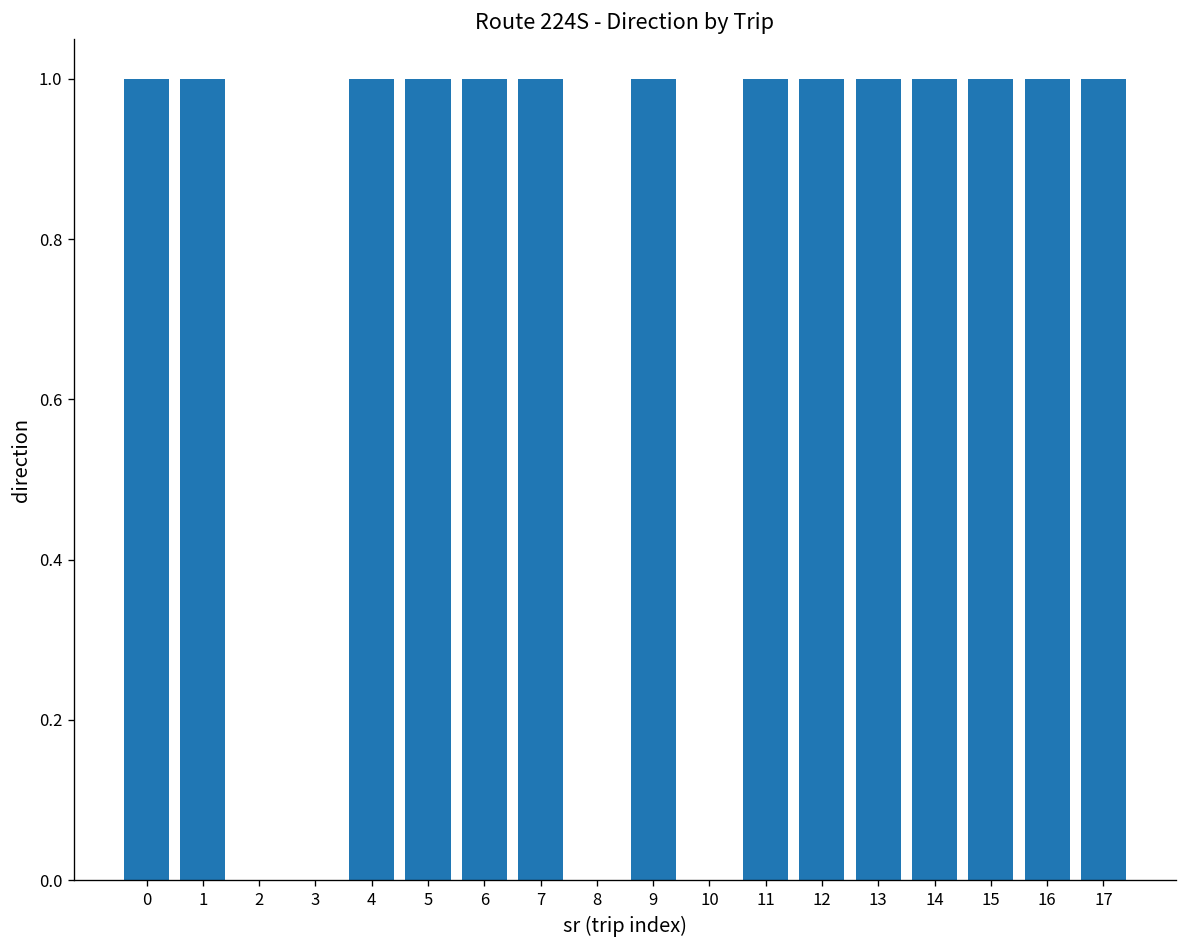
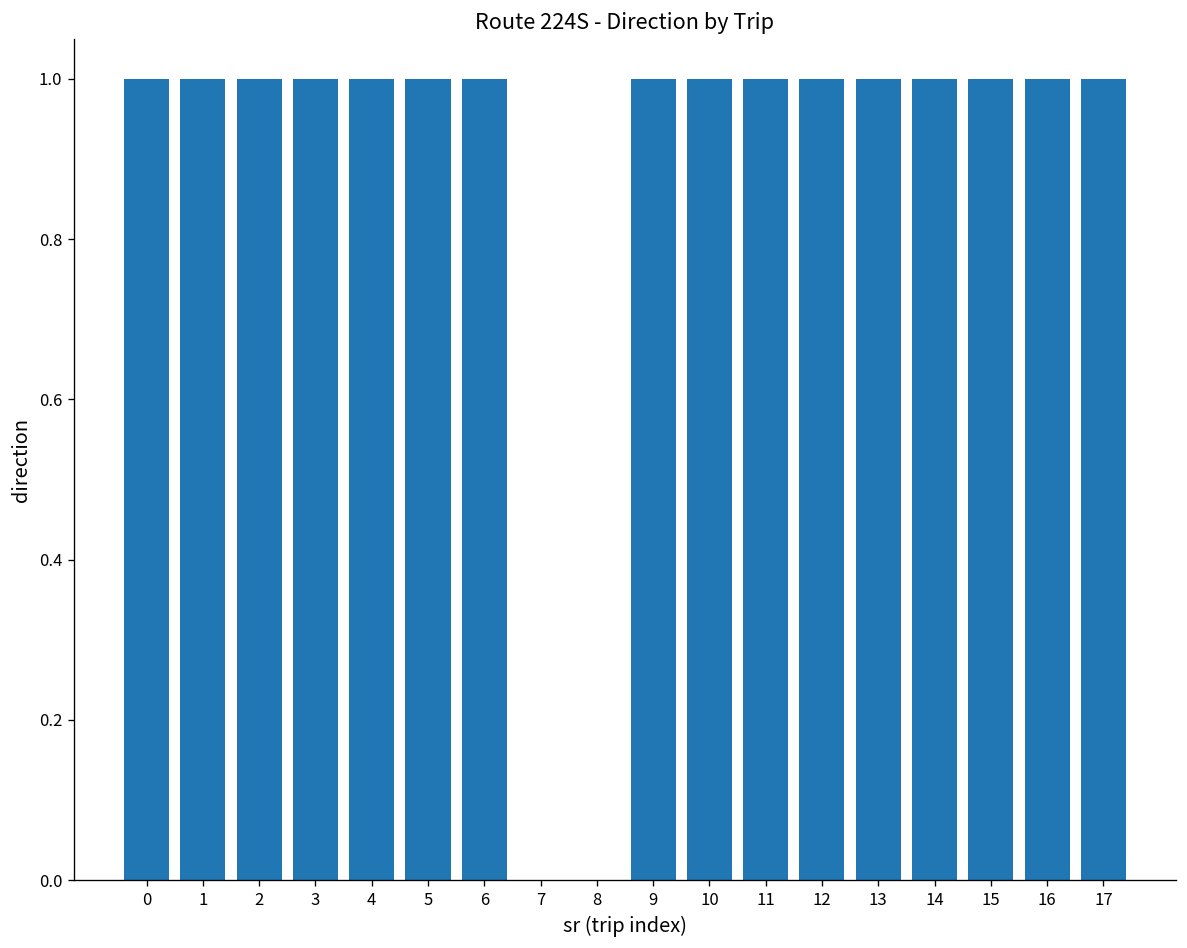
2: 0 -> 1
3: 0 -> 1
7: 1 -> 0
10: 0 -> 1
